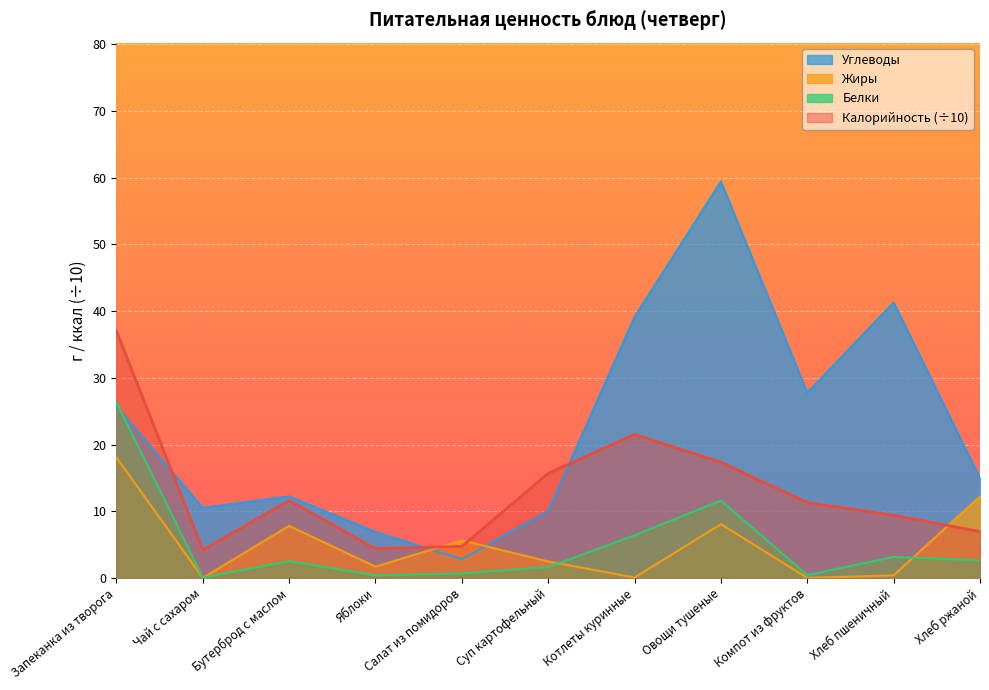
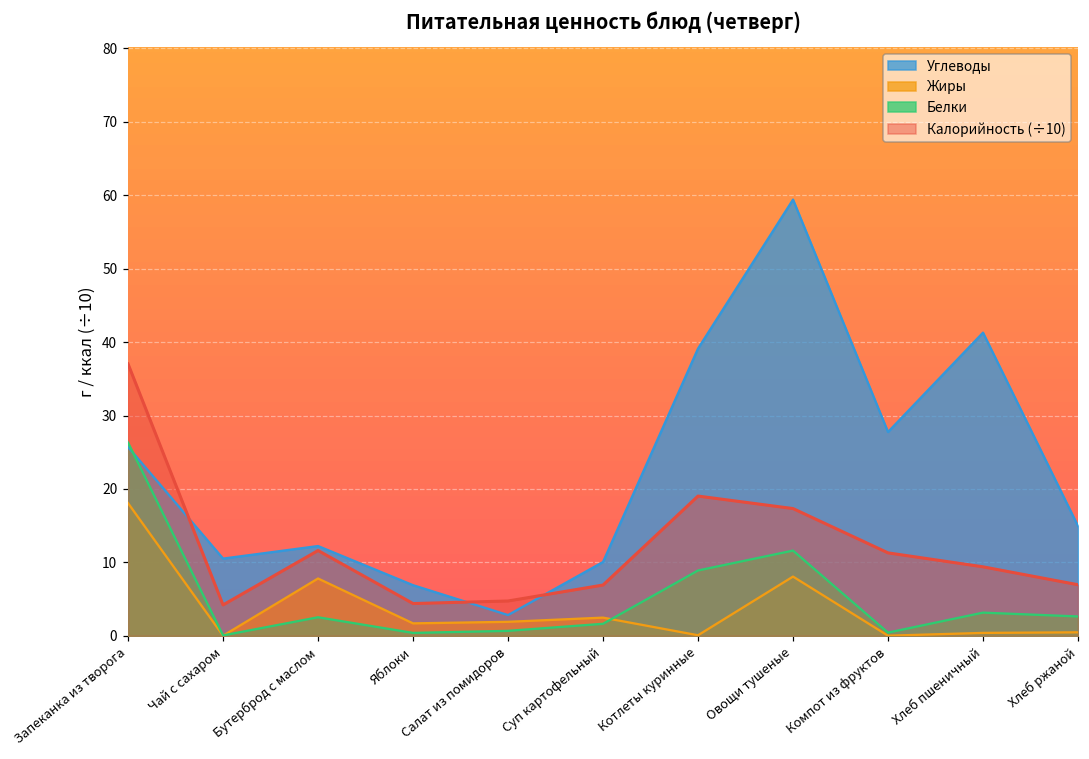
Жиры, Салат из помидоров: 6 -> 2
Калорийность (÷10), Суп картофельный: 16 -> 7
Белки, Котлеты куринные: 6 -> 9
Калорийность (÷10), Котлеты куринные: 22 -> 19
Жиры, Хлеб ржаной: 12 -> 0
